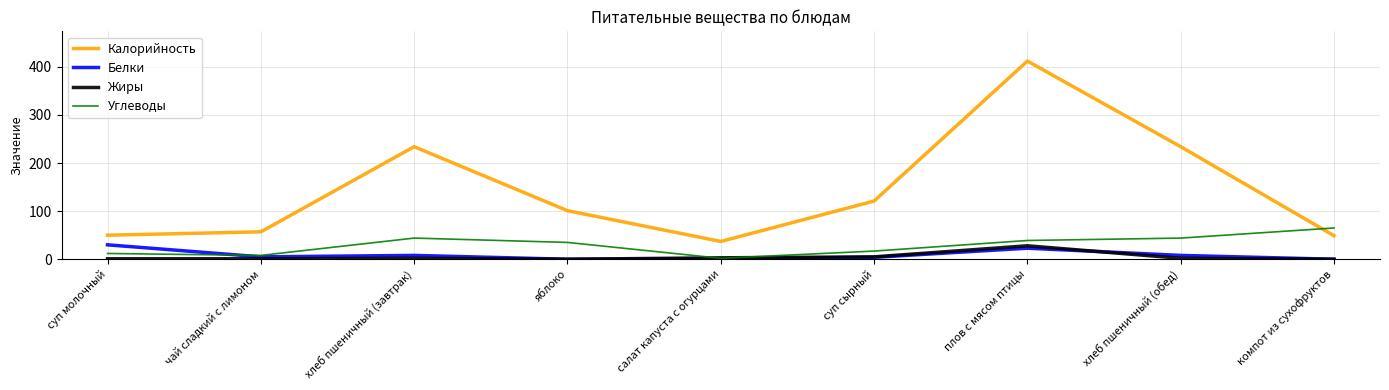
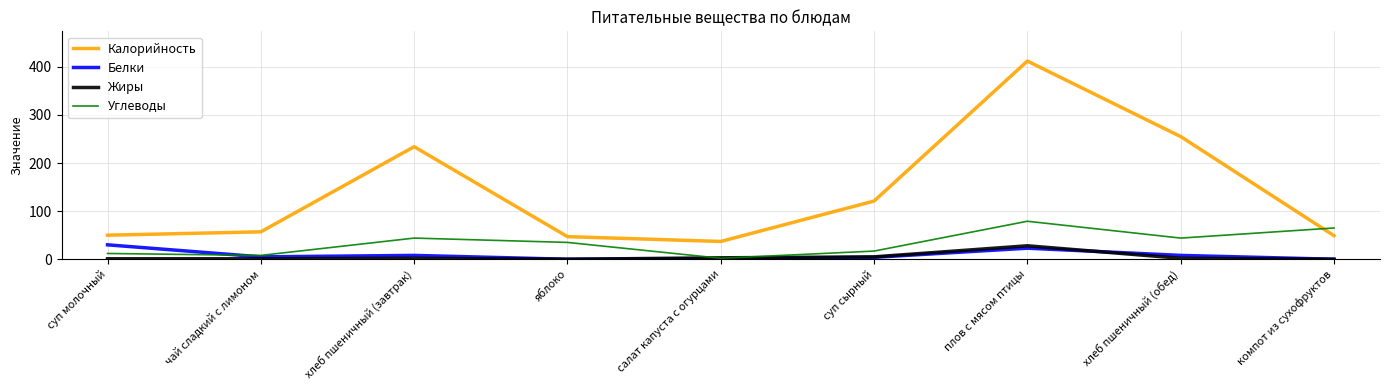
Калорийность, яблоко: 100 -> 50
Углеводы, плов с мясом птицы: 40 -> 80
Калорийность, хлеб пшеничный (обед): 230 -> 260
